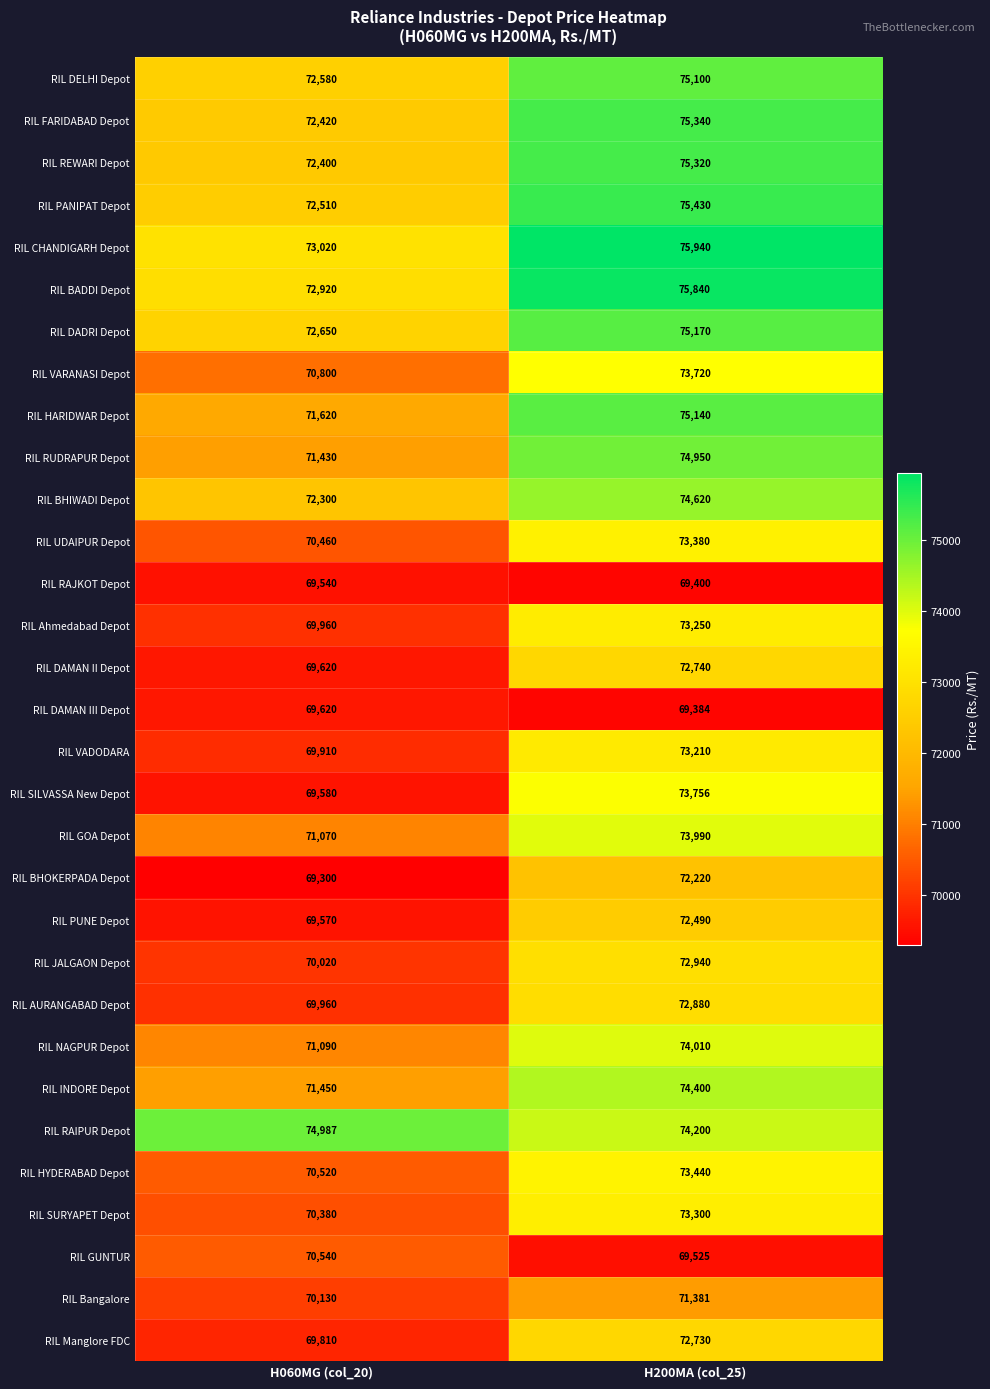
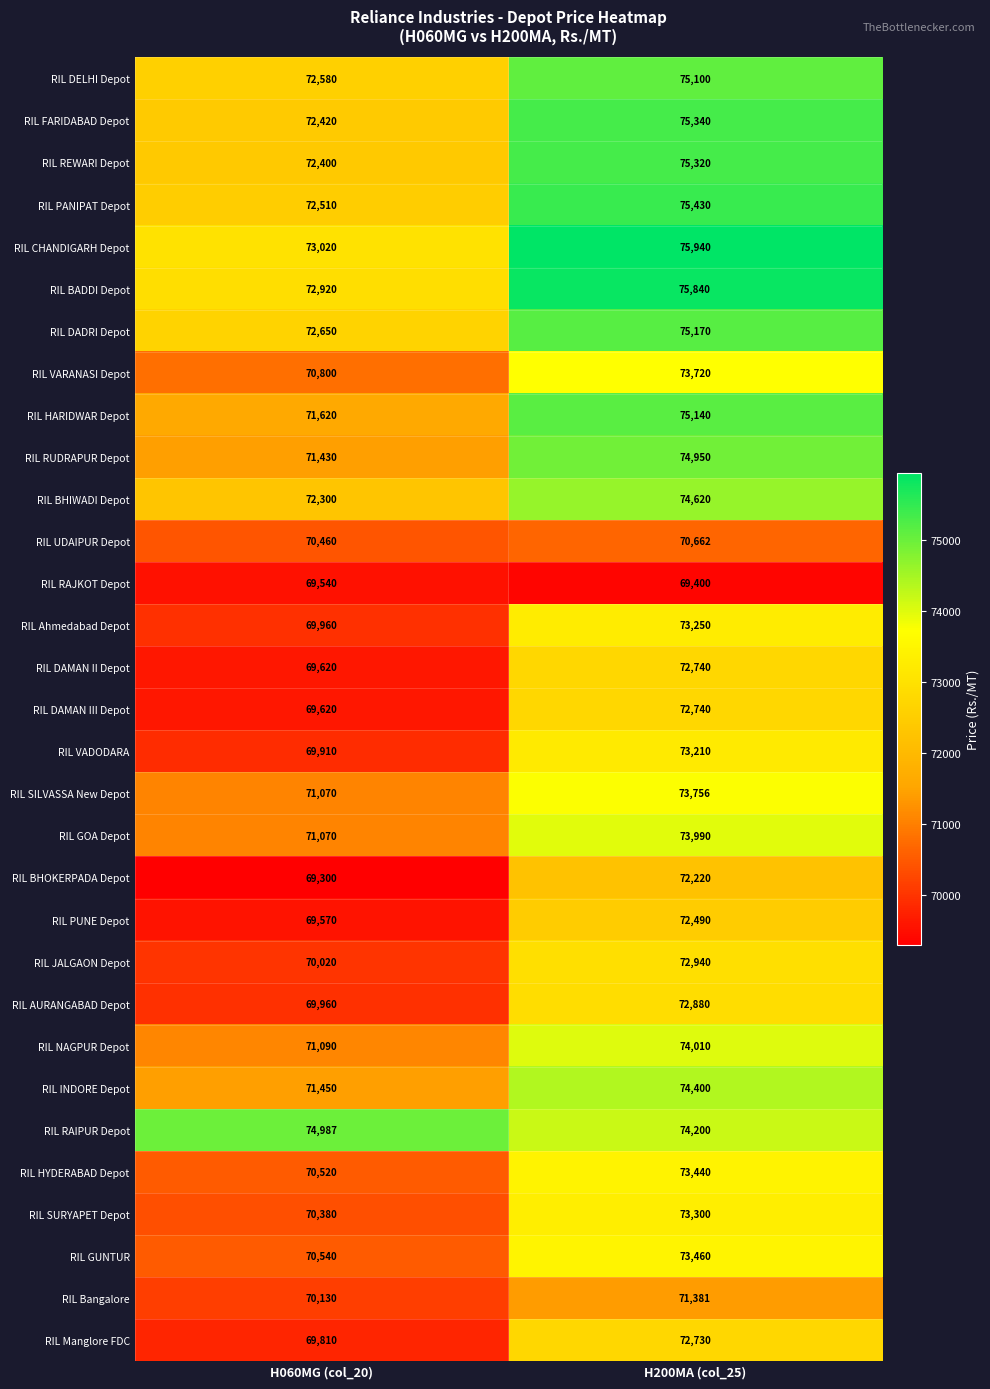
RIL UDAIPUR Depot, H200MA (col_25): 73,380 -> 70,662
RIL DAMAN III Depot, H200MA (col_25): 69,384 -> 72,740
RIL SILVASSA New Depot, H060MG (col_20): 69,580 -> 71,070
RIL GUNTUR, H200MA (col_25): 69,525 -> 73,460
